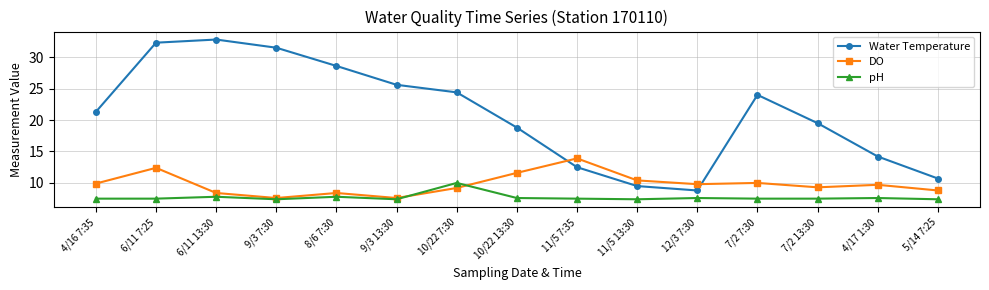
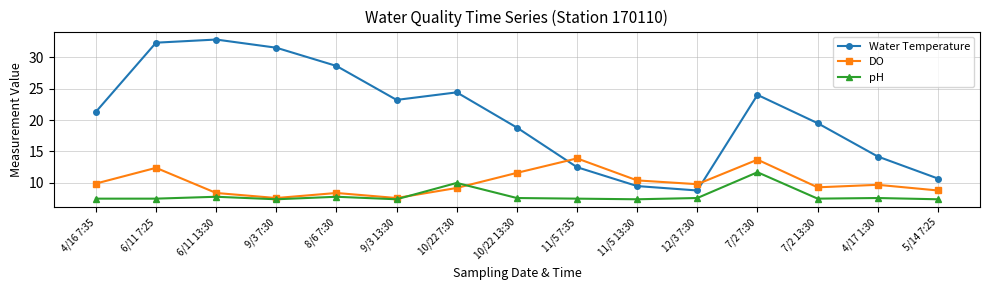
Water Temperature, 9/3 13:30: 26 -> 23
DO, 7/2 7:30: 10 -> 14
pH, 7/2 7:30: 8 -> 12
